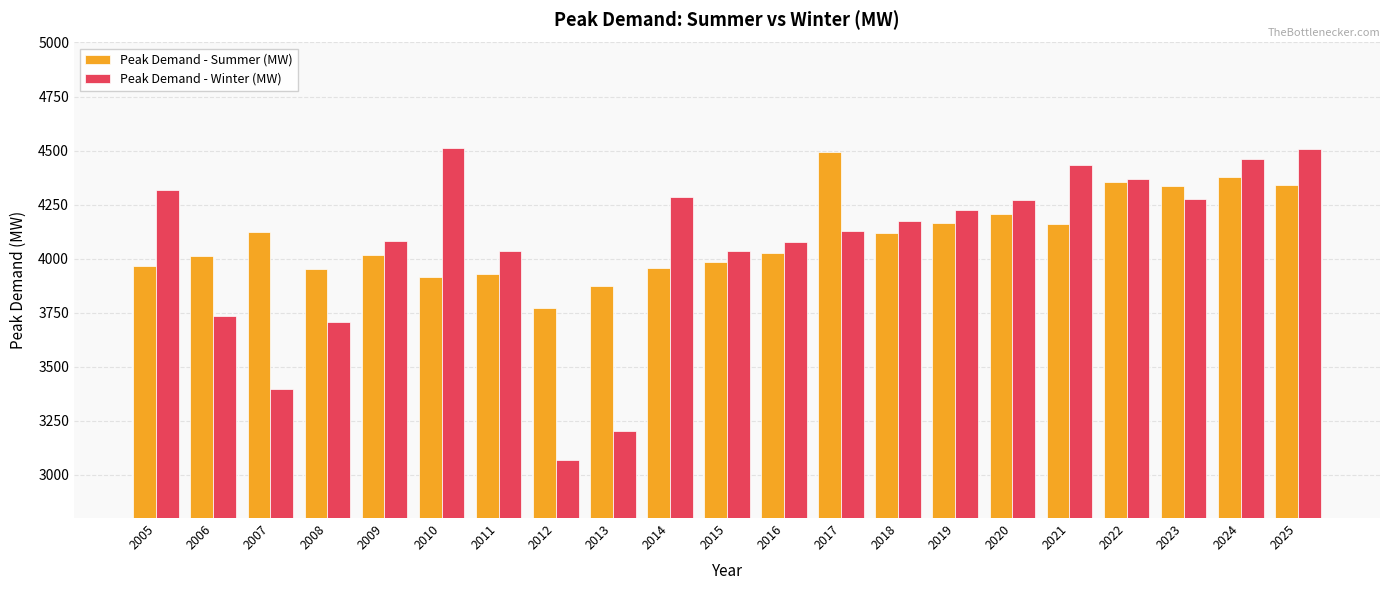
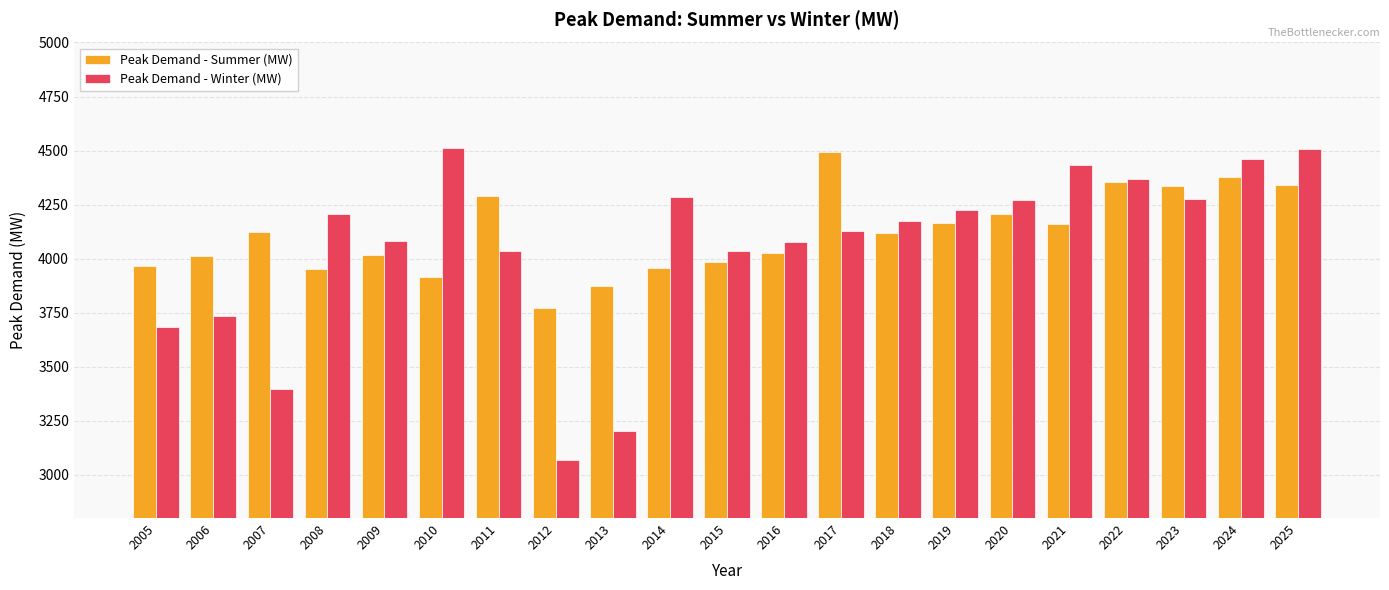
Peak Demand - Winter (MW), 2005: 4320 -> 3690
Peak Demand - Winter (MW), 2008: 3710 -> 4210
Peak Demand - Summer (MW), 2011: 3930 -> 4290
